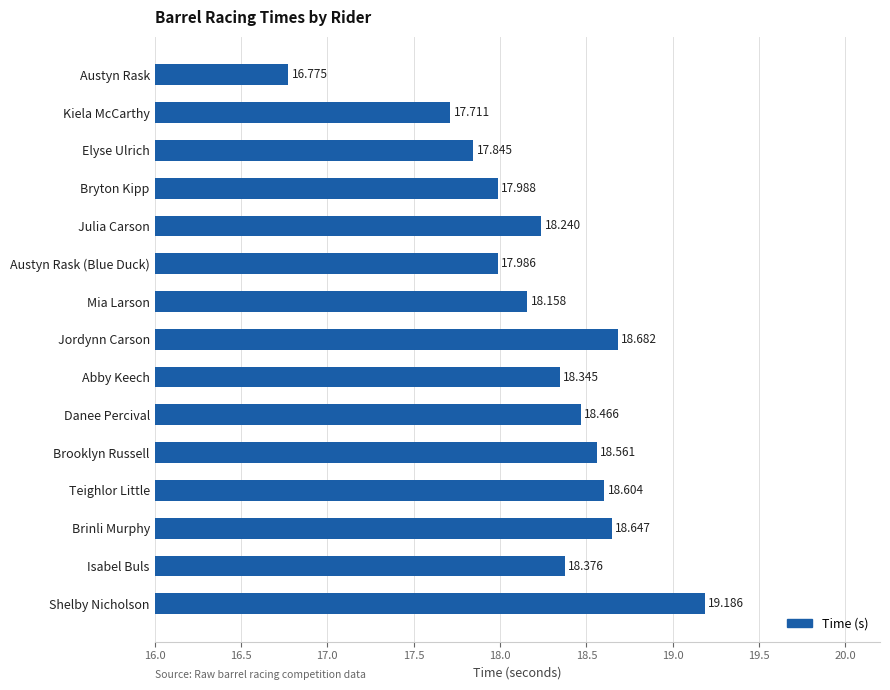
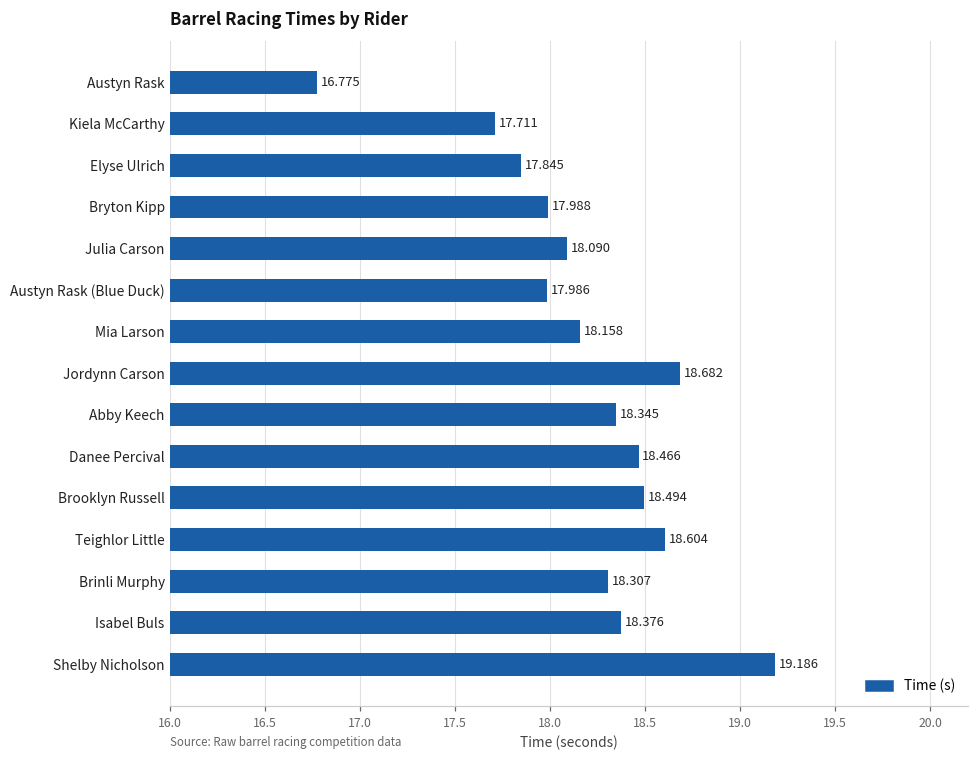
Julia Carson: 18.240 -> 18.090
Brooklyn Russell: 18.561 -> 18.494
Brinli Murphy: 18.647 -> 18.307
